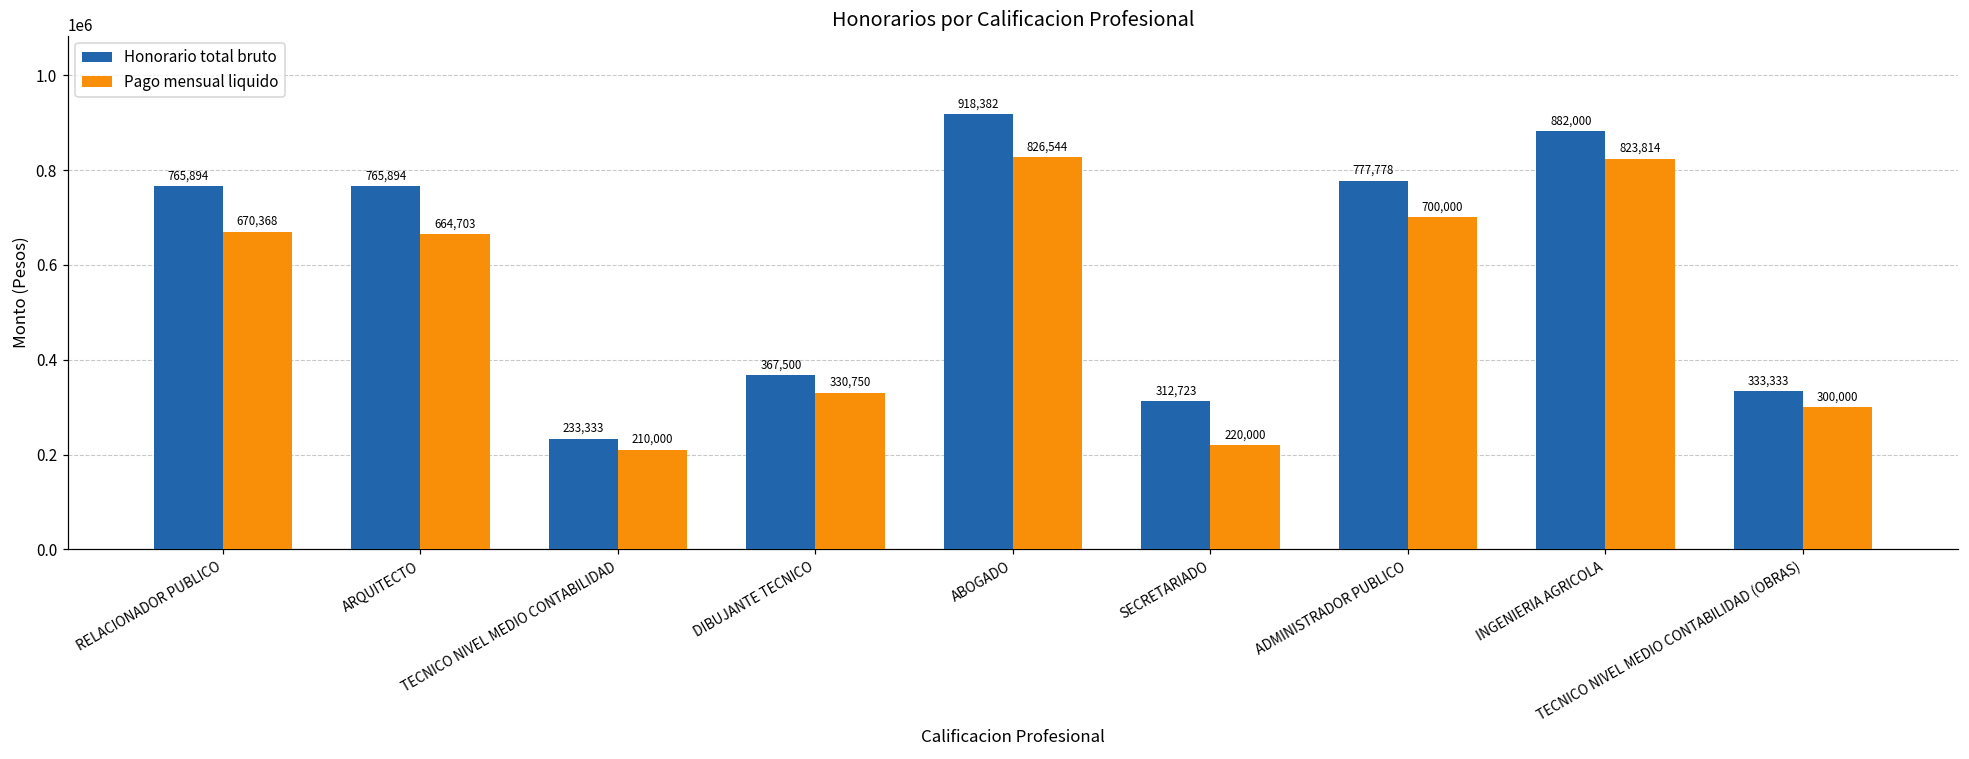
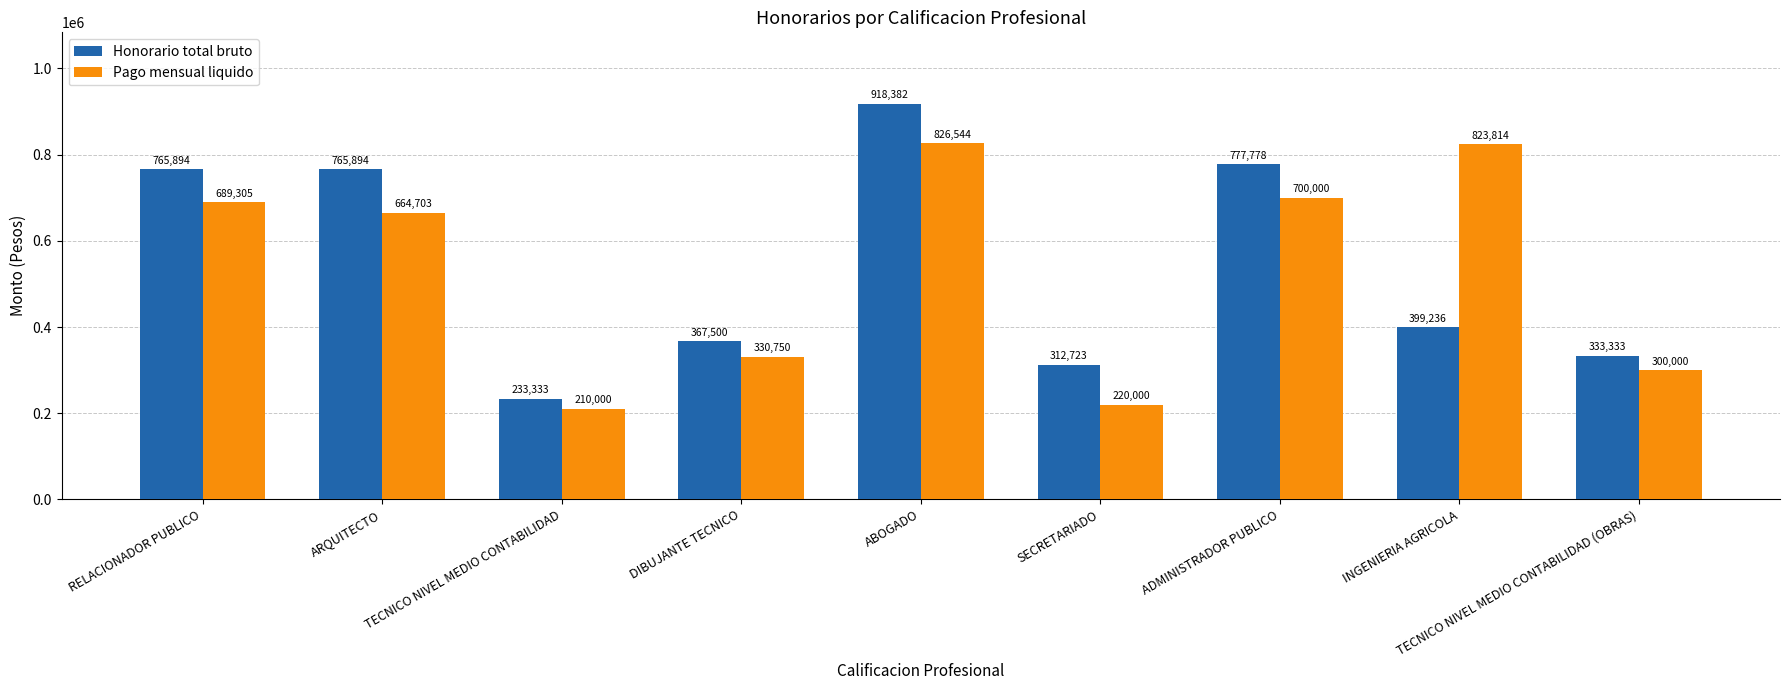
Pago mensual liquido, RELACIONADOR PUBLICO: 670,368 -> 689,305
Honorario total bruto, INGENIERIA AGRICOLA: 882,000 -> 399,236
